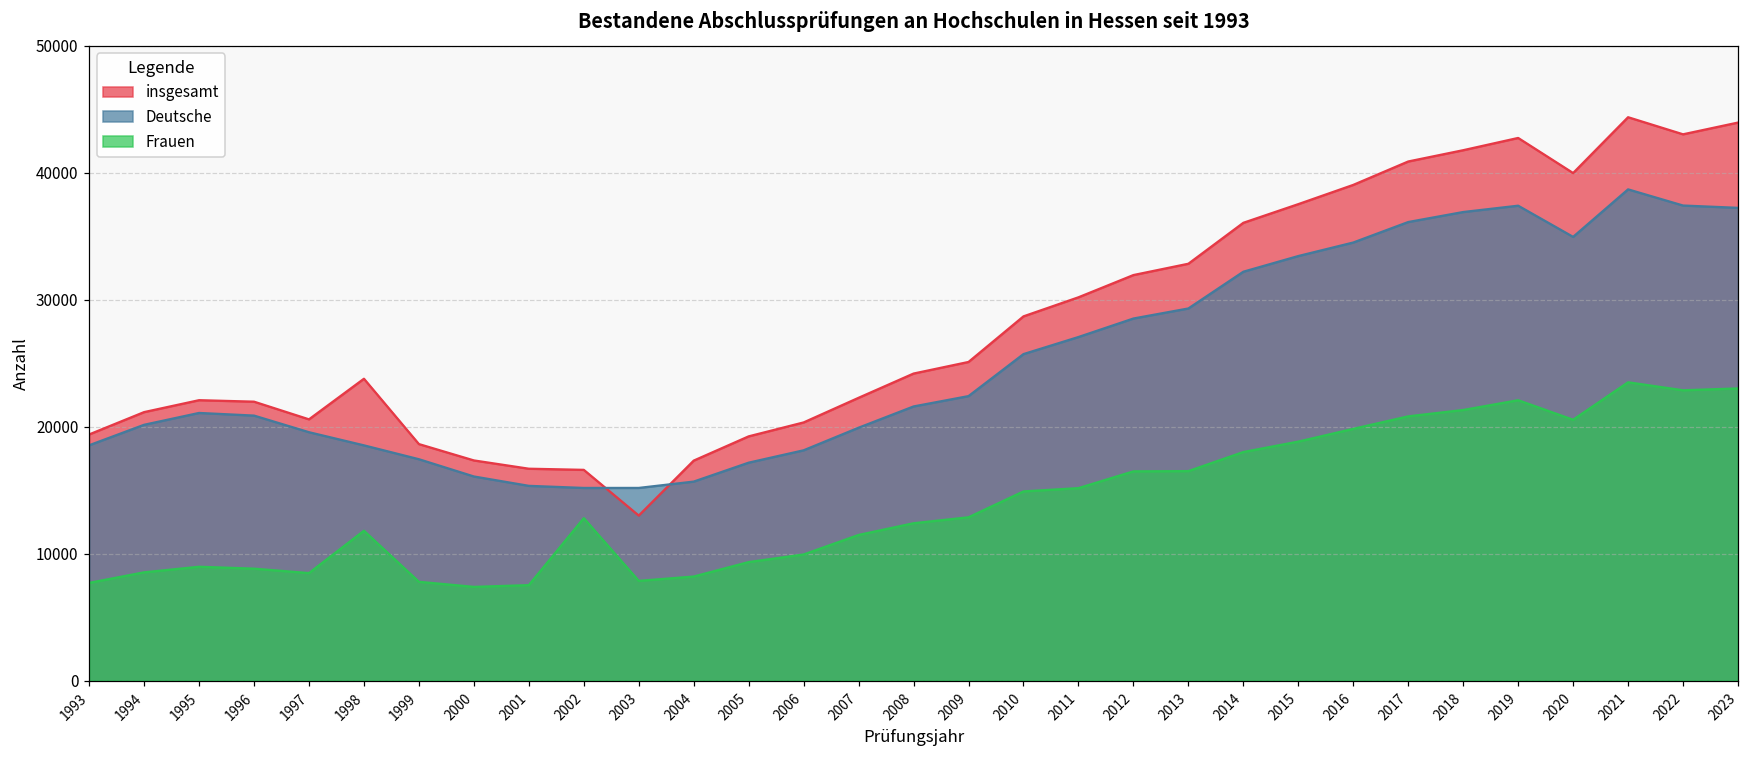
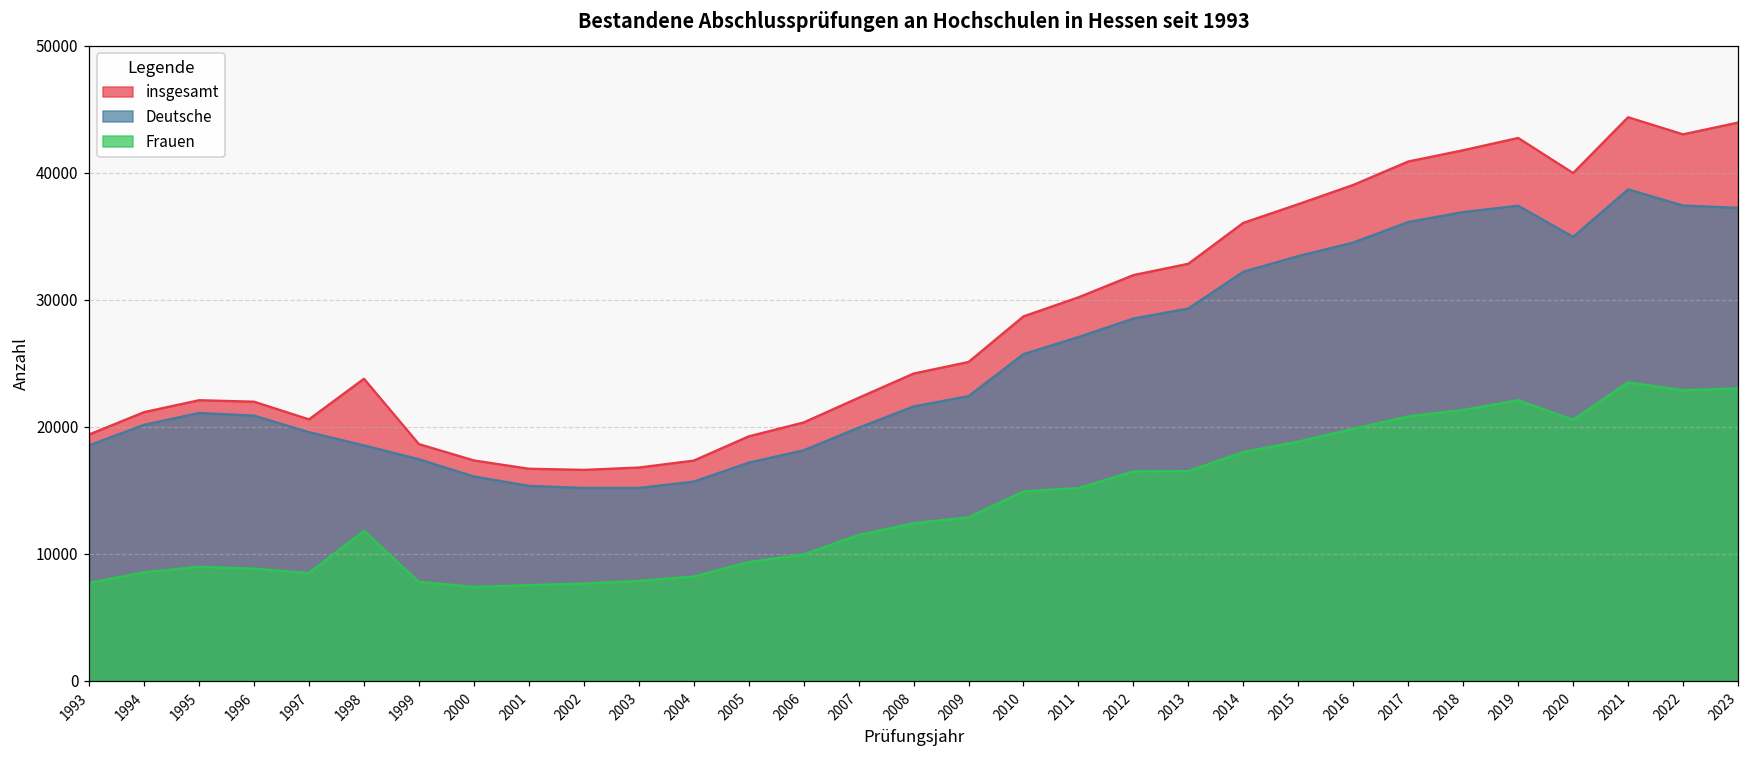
Frauen, 2002: 12800 -> 7600
insgesamt, 2003: 13000 -> 16800
